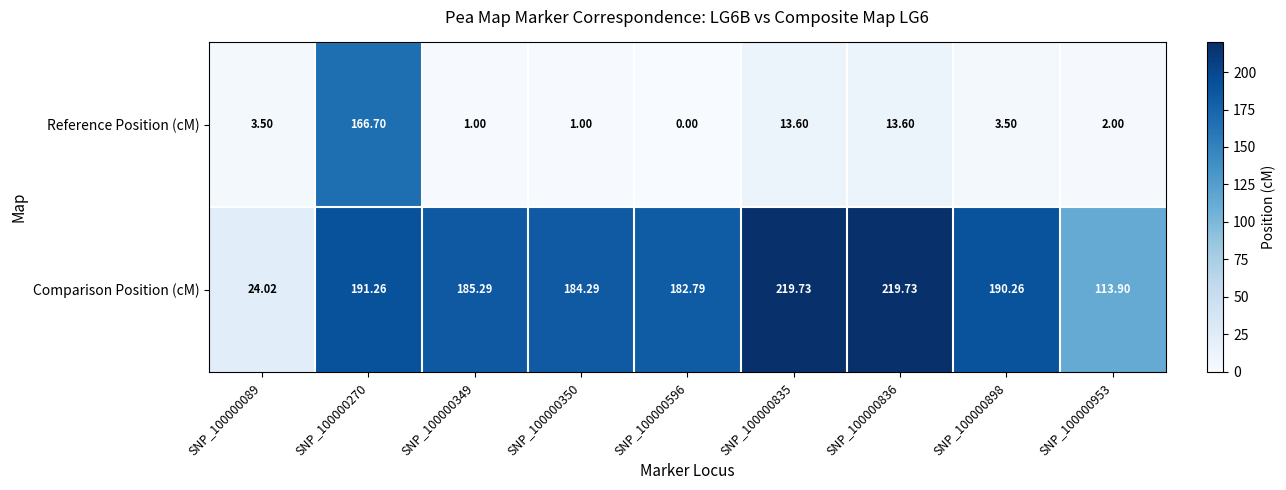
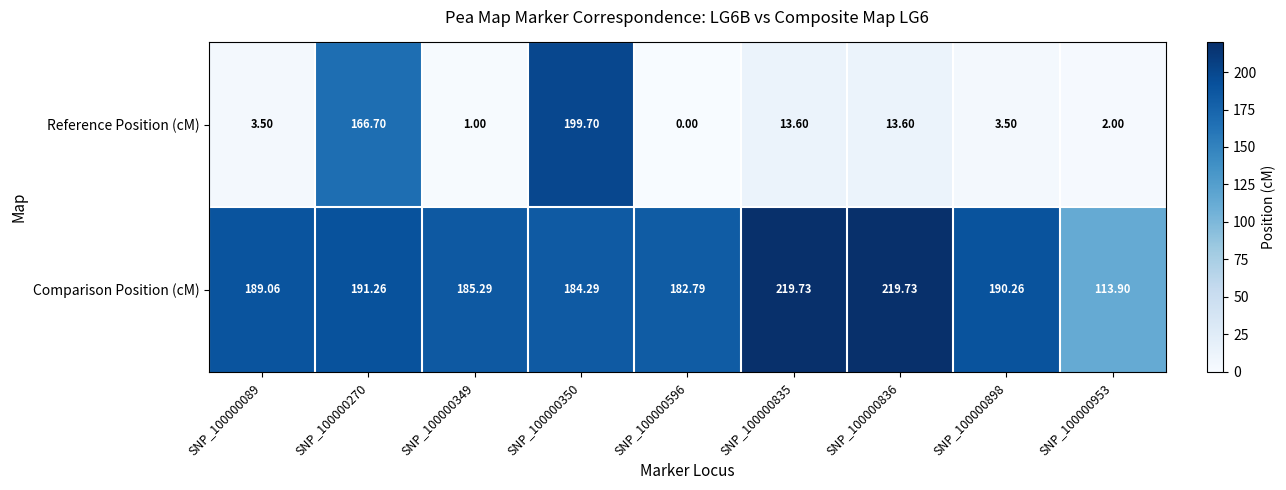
Reference Position (cM), SNP_100000350: 1.00 -> 199.70
Comparison Position (cM), SNP_100000089: 24.02 -> 189.06
